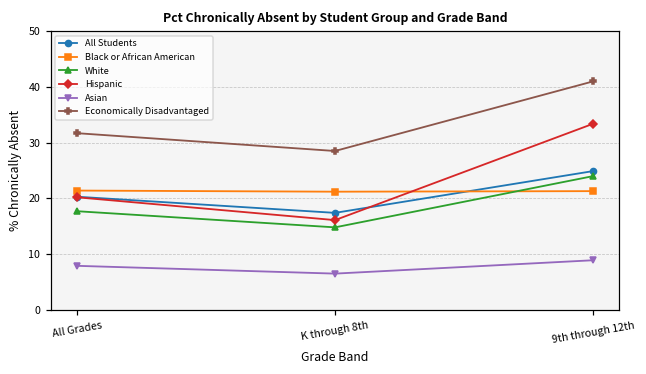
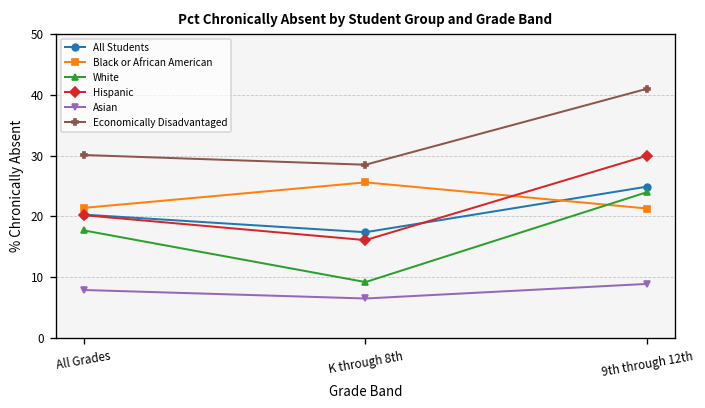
Economically Disadvantaged, All Grades: 32 -> 30
Black or African American, K through 8th: 21 -> 26
White, K through 8th: 15 -> 9
Hispanic, 9th through 12th: 33 -> 30
